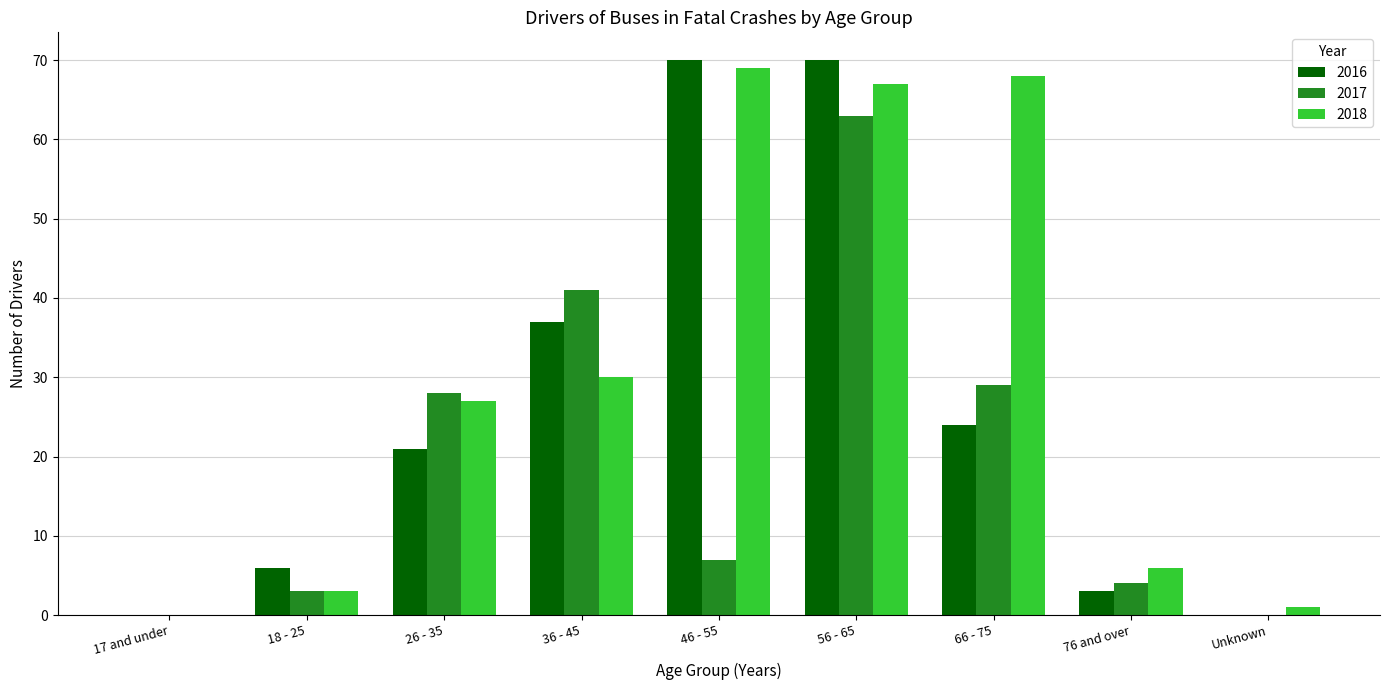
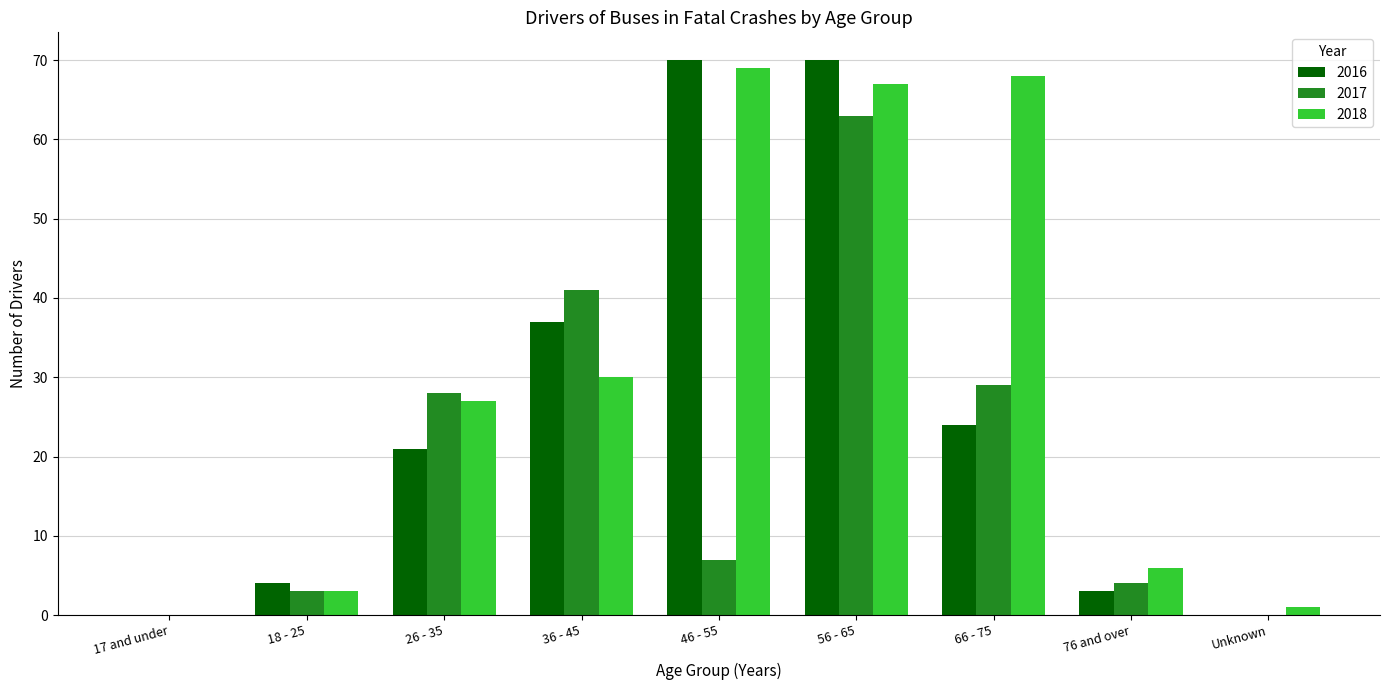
2016, 18 - 25: 6 -> 4
